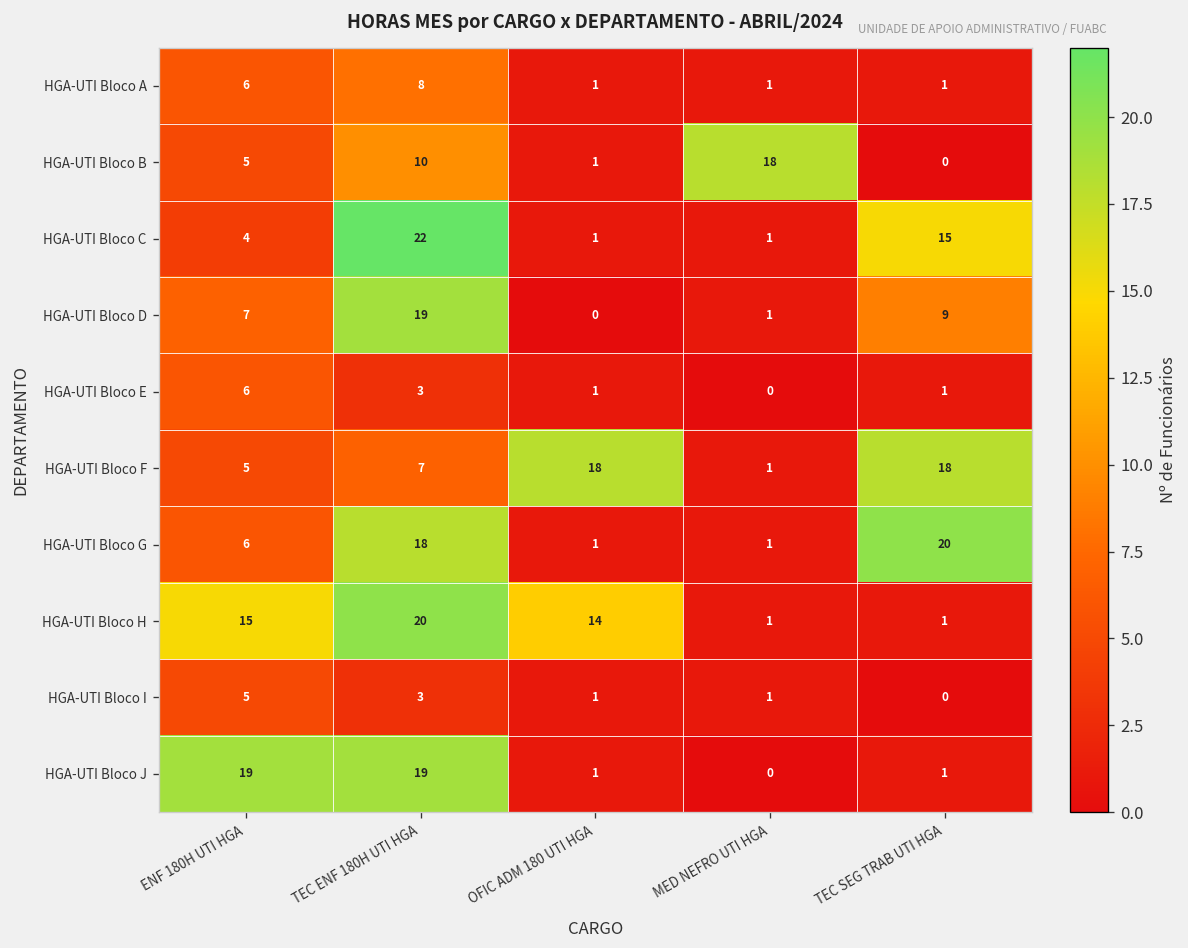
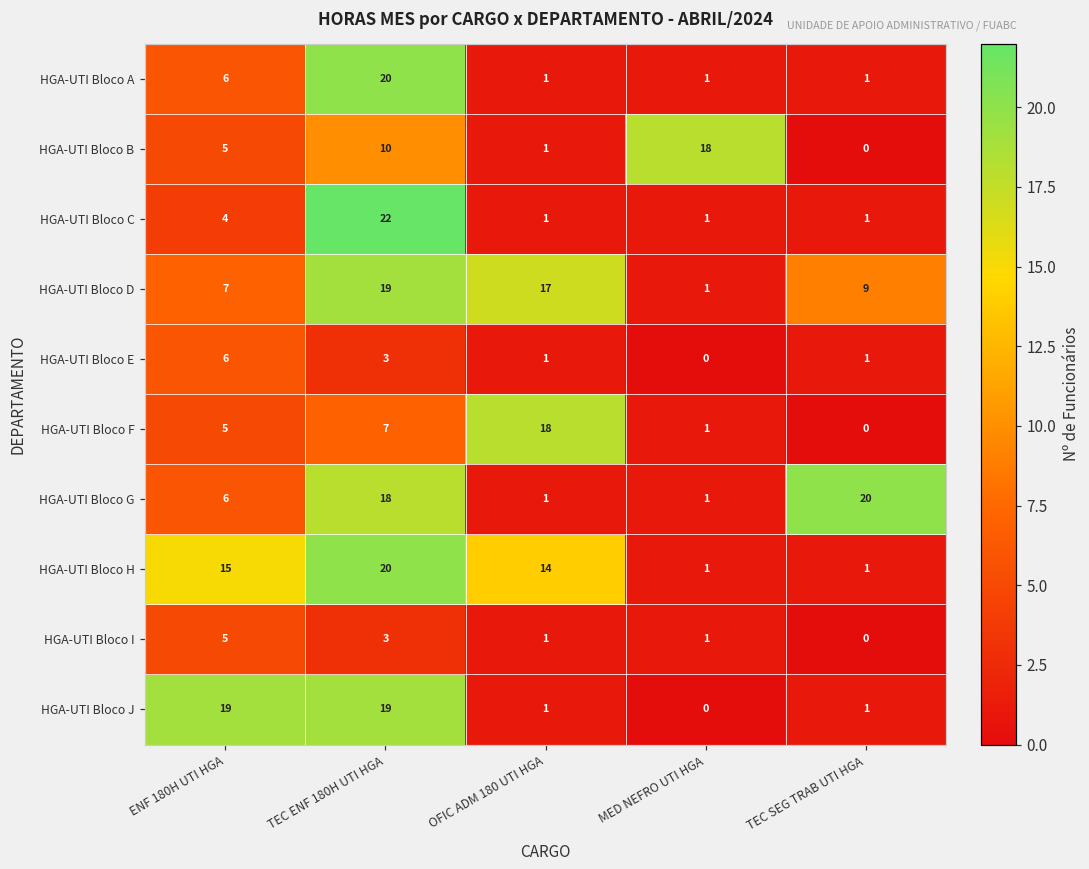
HGA-UTI Bloco A, TEC ENF 180H UTI HGA: 8 -> 20
HGA-UTI Bloco C, TEC SEG TRAB UTI HGA: 15 -> 1
HGA-UTI Bloco D, OFIC ADM 180 UTI HGA: 0 -> 17
HGA-UTI Bloco F, TEC SEG TRAB UTI HGA: 18 -> 0
